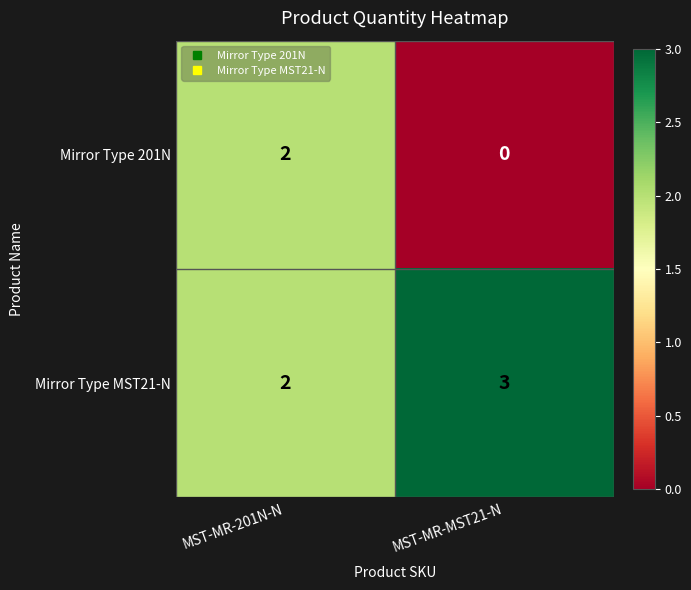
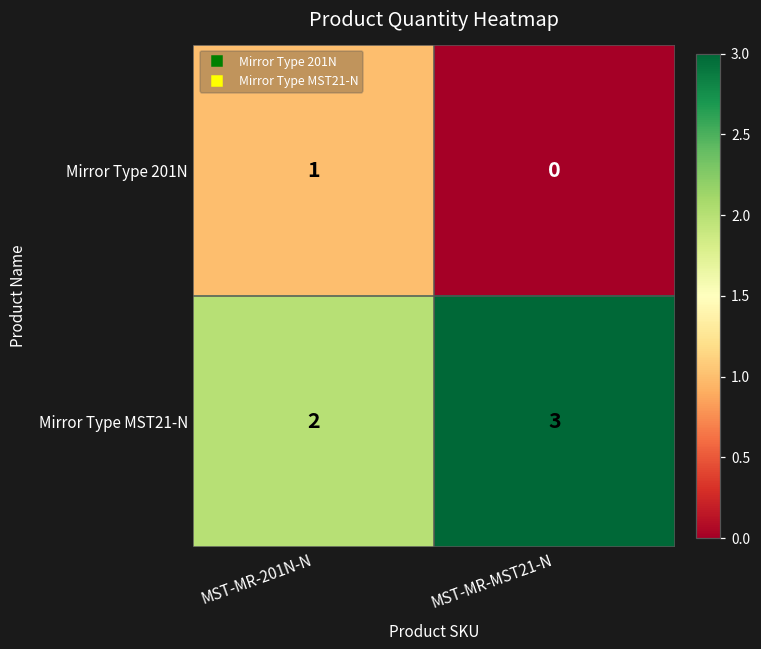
Mirror Type 201N, MST-MR-201N-N: 2 -> 1
